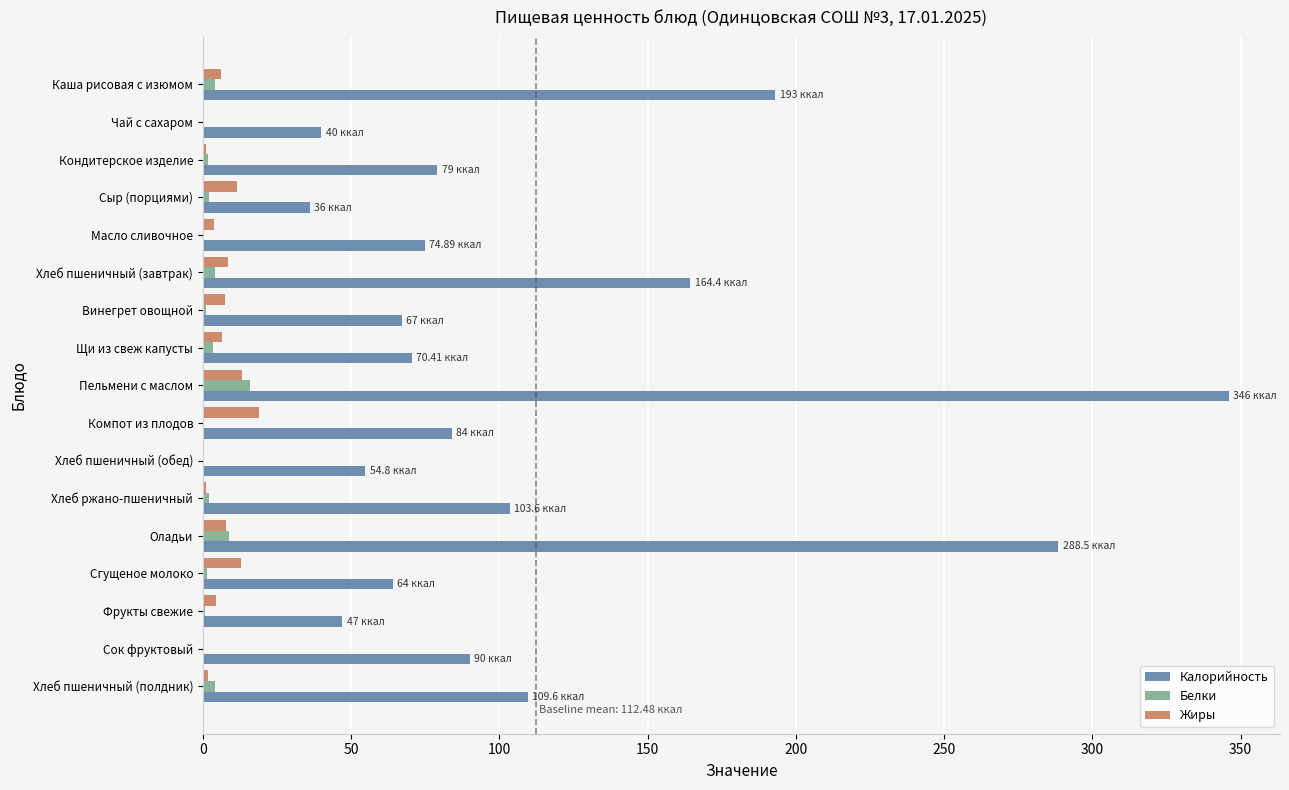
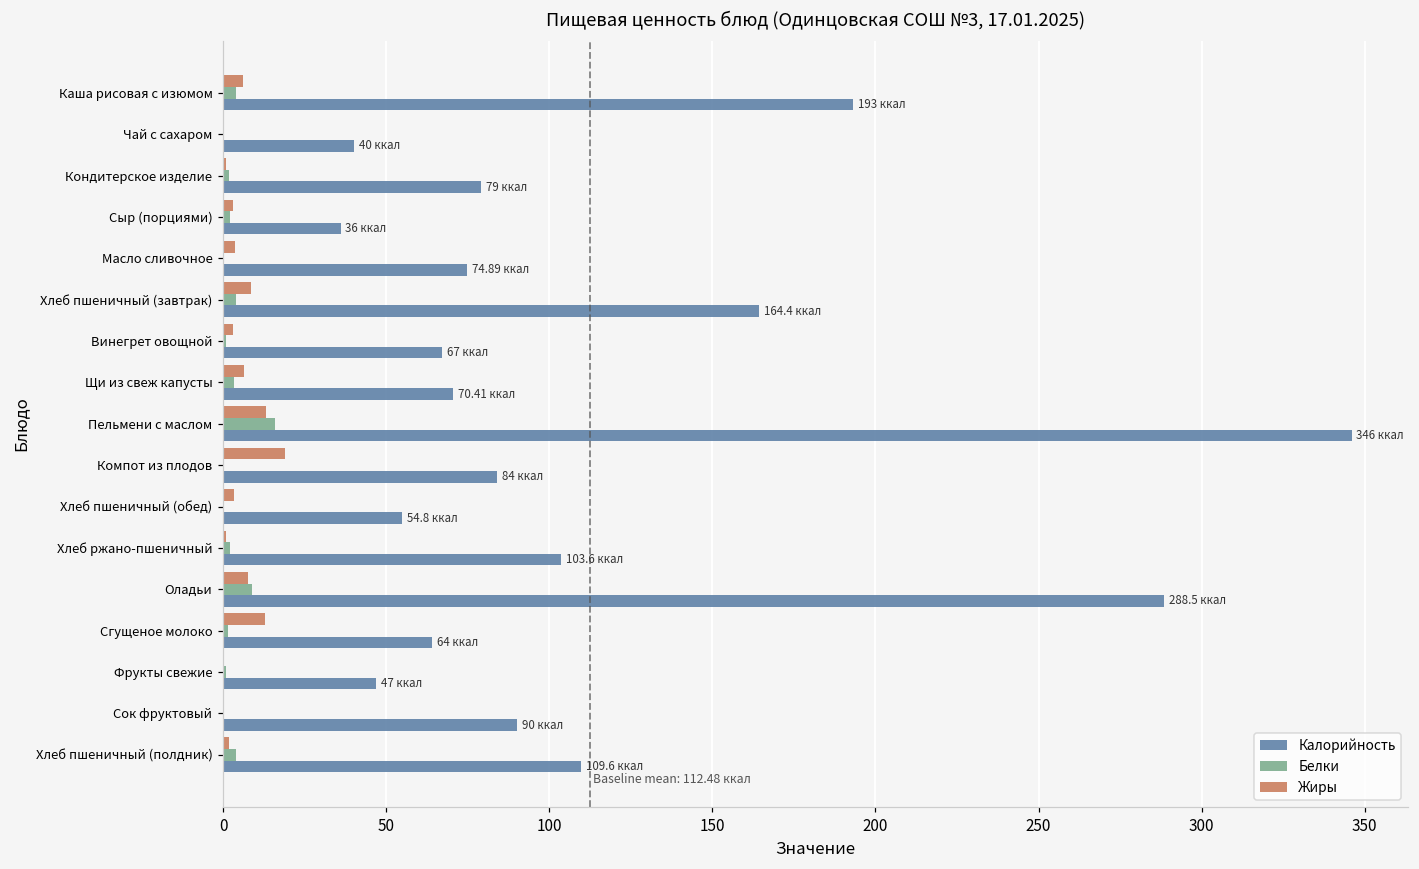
Жиры, Сыр (порциями): 12 -> 3
Жиры, Винегрет овощной: 7 -> 3
Жиры, Хлеб пшеничный (обед): 0 -> 3
Жиры, Фрукты свежие: 4 -> 0
